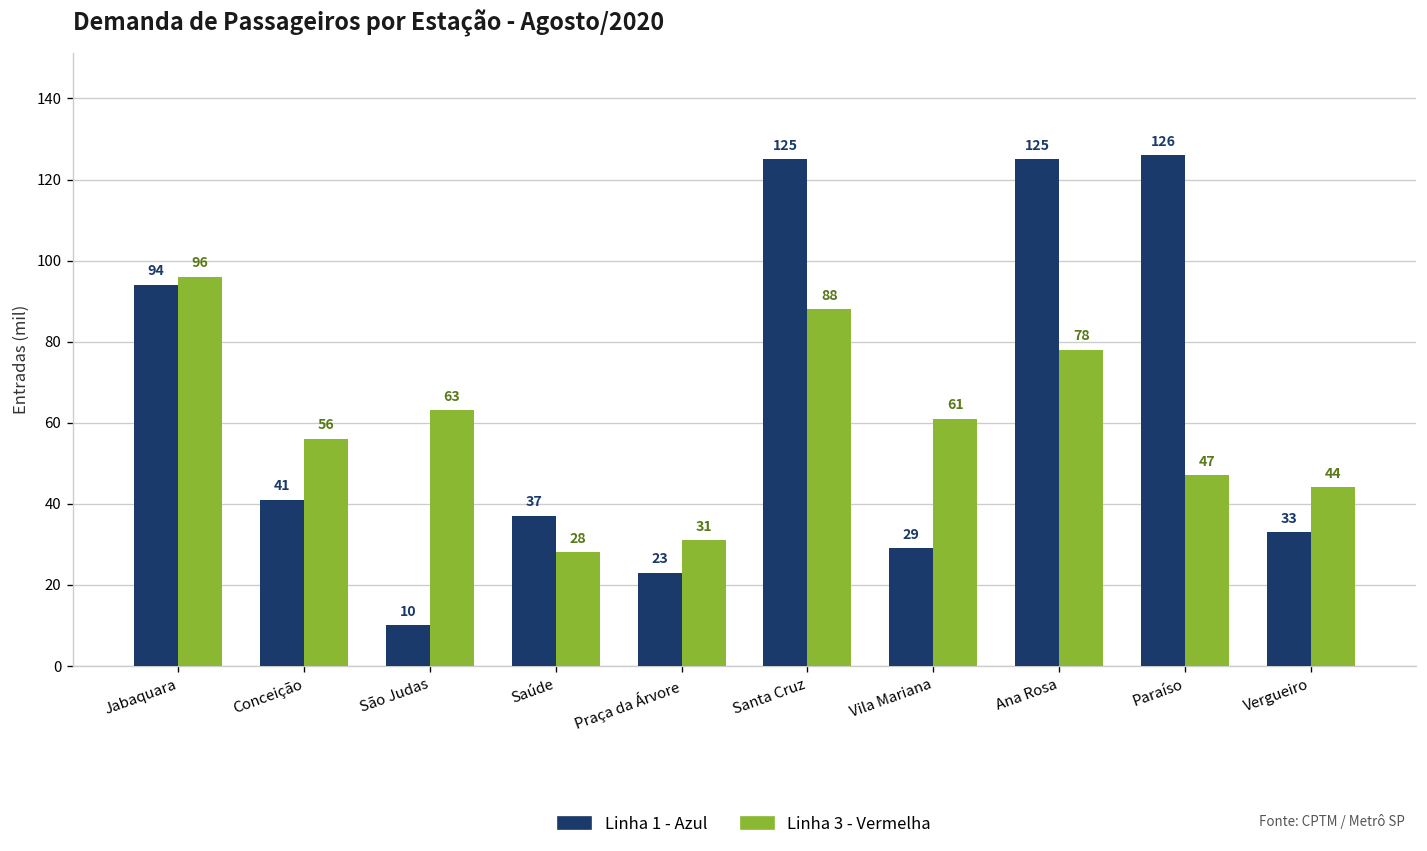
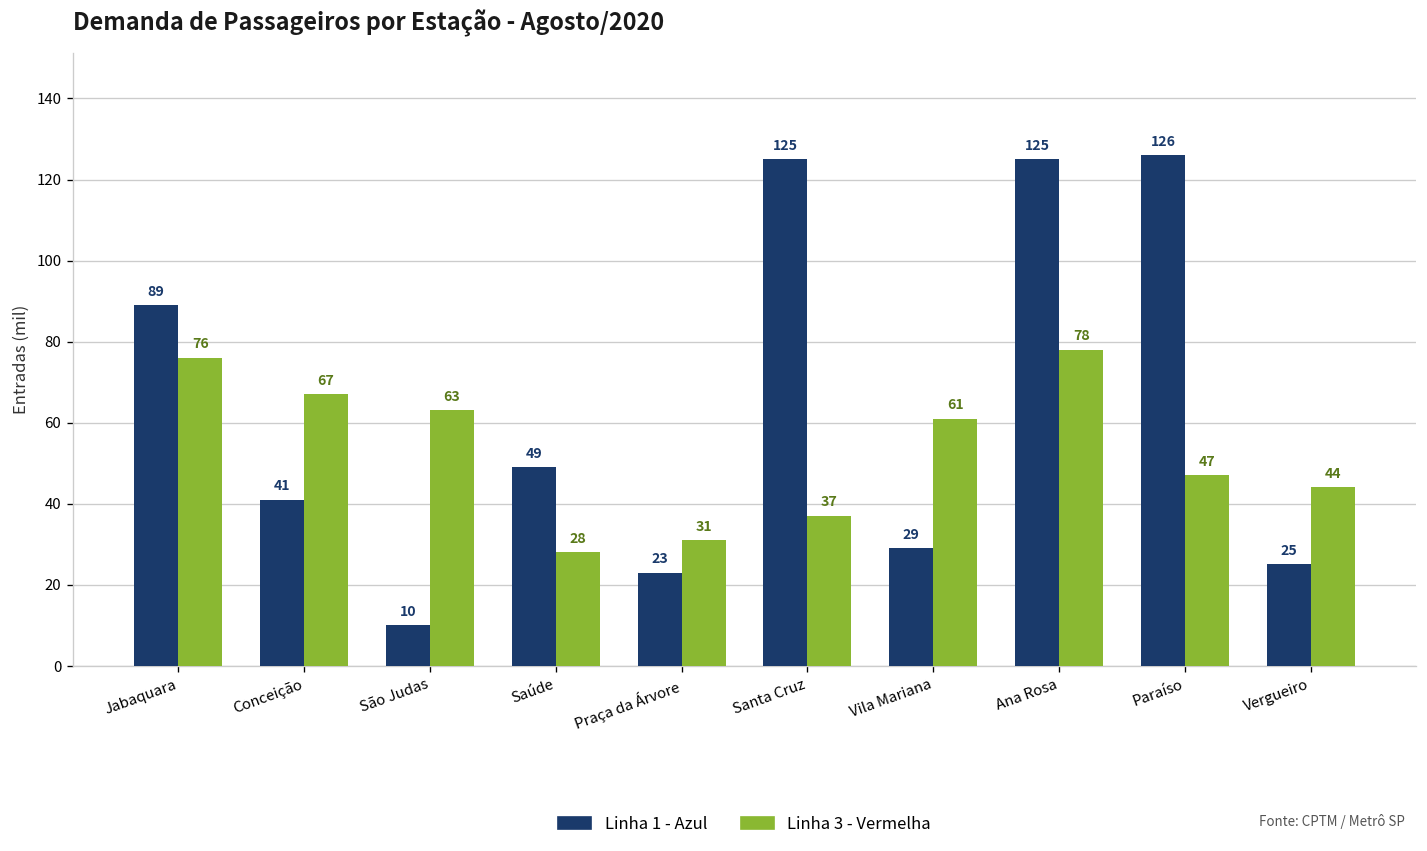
Linha 1 - Azul, Jabaquara: 94 -> 89
Linha 3 - Vermelha, Jabaquara: 96 -> 76
Linha 3 - Vermelha, Conceição: 56 -> 67
Linha 1 - Azul, Saúde: 37 -> 49
Linha 3 - Vermelha, Santa Cruz: 88 -> 37
Linha 1 - Azul, Vergueiro: 33 -> 25
